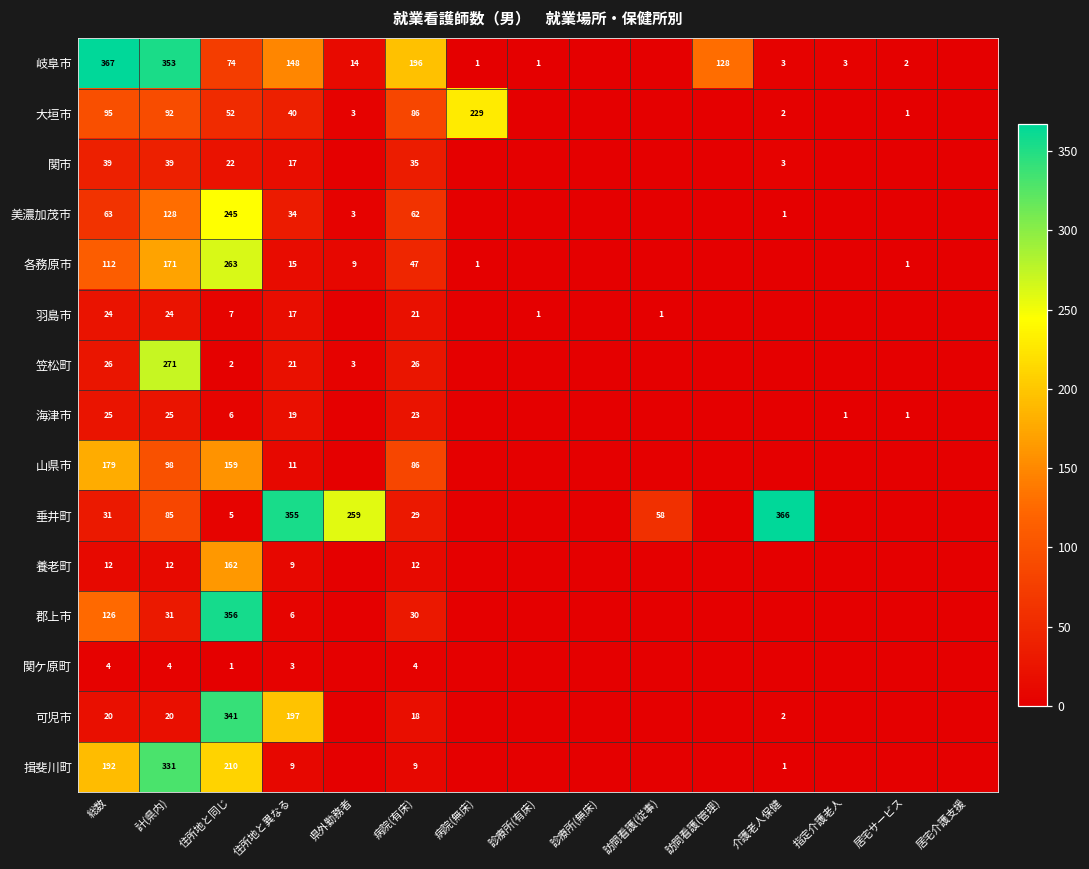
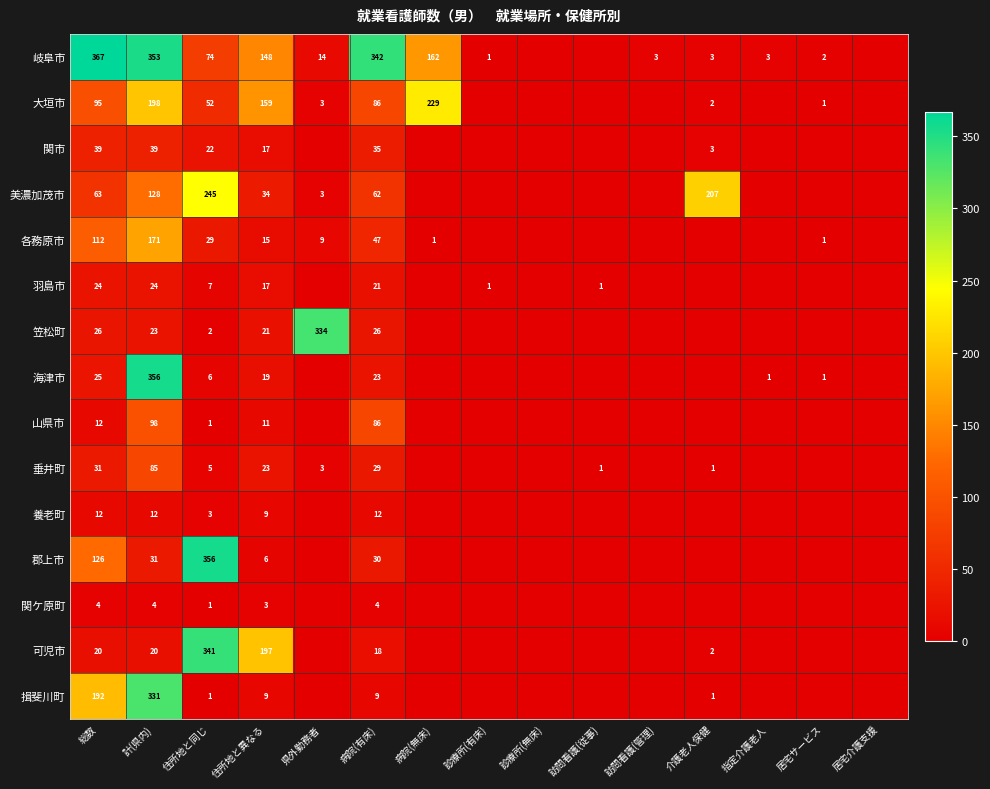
岐阜市, 病院(有床): 196 -> 342
岐阜市, 病院(無床): 1 -> 162
岐阜市, 訪問看護(管理): 128 -> 3
大垣市, 計(県内): 92 -> 198
大垣市, 住所地と異なる: 40 -> 159
美濃加茂市, 介護老人保健: 1 -> 207
各務原市, 住所地と同じ: 263 -> 29
笠松町, 計(県内): 271 -> 23
笠松町, 県外勤務者: 3 -> 334
海津市, 計(県内): 25 -> 356
山県市, 総数: 179 -> 12
山県市, 住所地と同じ: 159 -> 1
垂井町, 住所地と異なる: 355 -> 23
垂井町, 県外勤務者: 259 -> 3
垂井町, 訪問看護(従事): 58 -> 1
垂井町, 介護老人保健: 366 -> 1
養老町, 住所地と同じ: 162 -> 3
揖斐川町, 住所地と同じ: 210 -> 1
